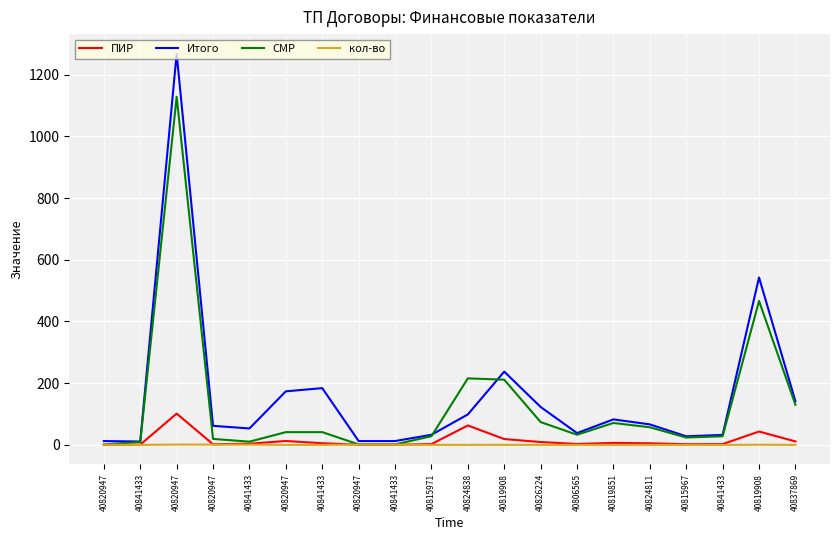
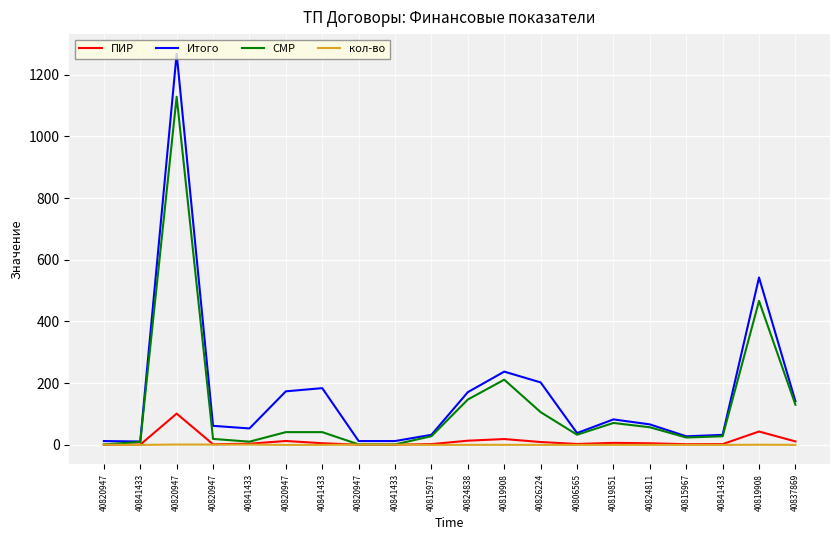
ПИР, 40824838: 60 -> 10
Итого, 40824838: 100 -> 170
СМР, 40824838: 220 -> 150
Итого, 40826224: 120 -> 200
СМР, 40826224: 70 -> 110
